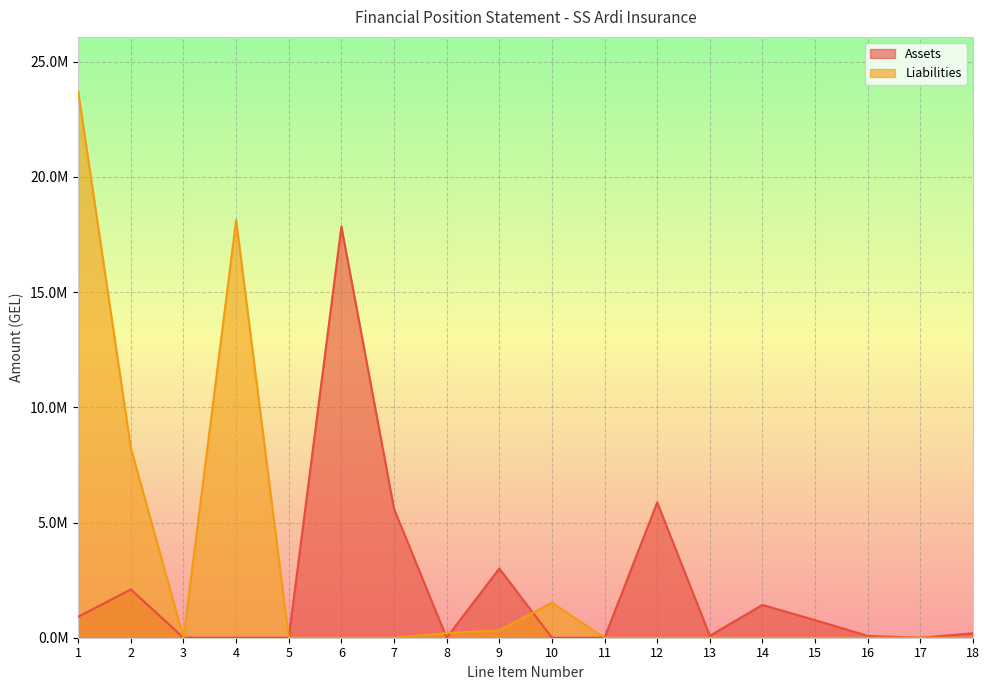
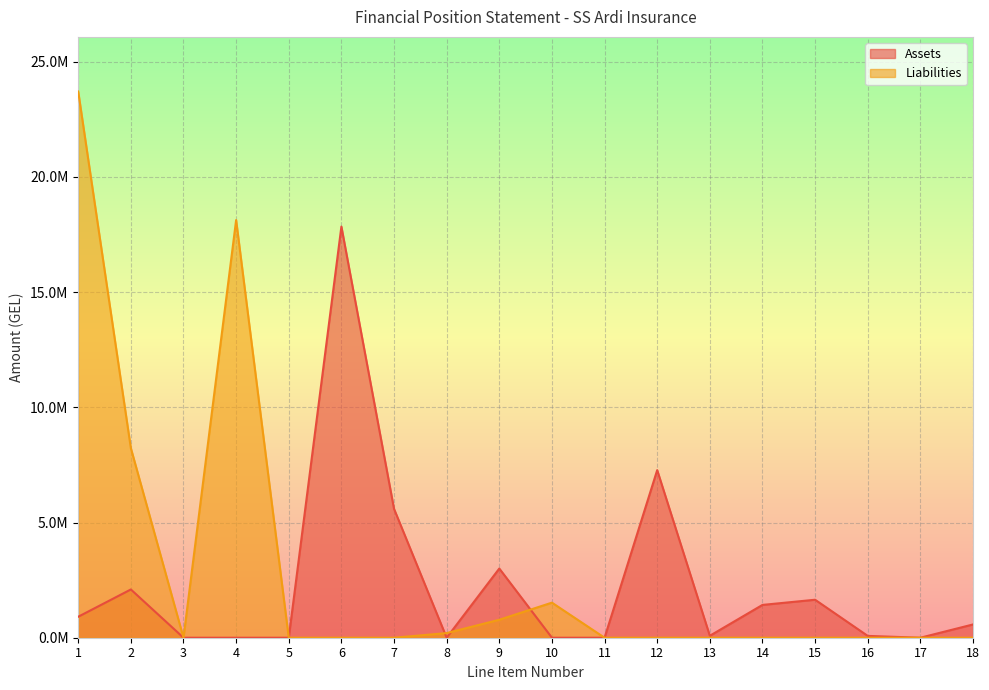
Liabilities, 9: 300000 -> 800000
Assets, 12: 5900000 -> 7300000
Assets, 15: 800000 -> 1600000
Assets, 18: 200000 -> 600000
